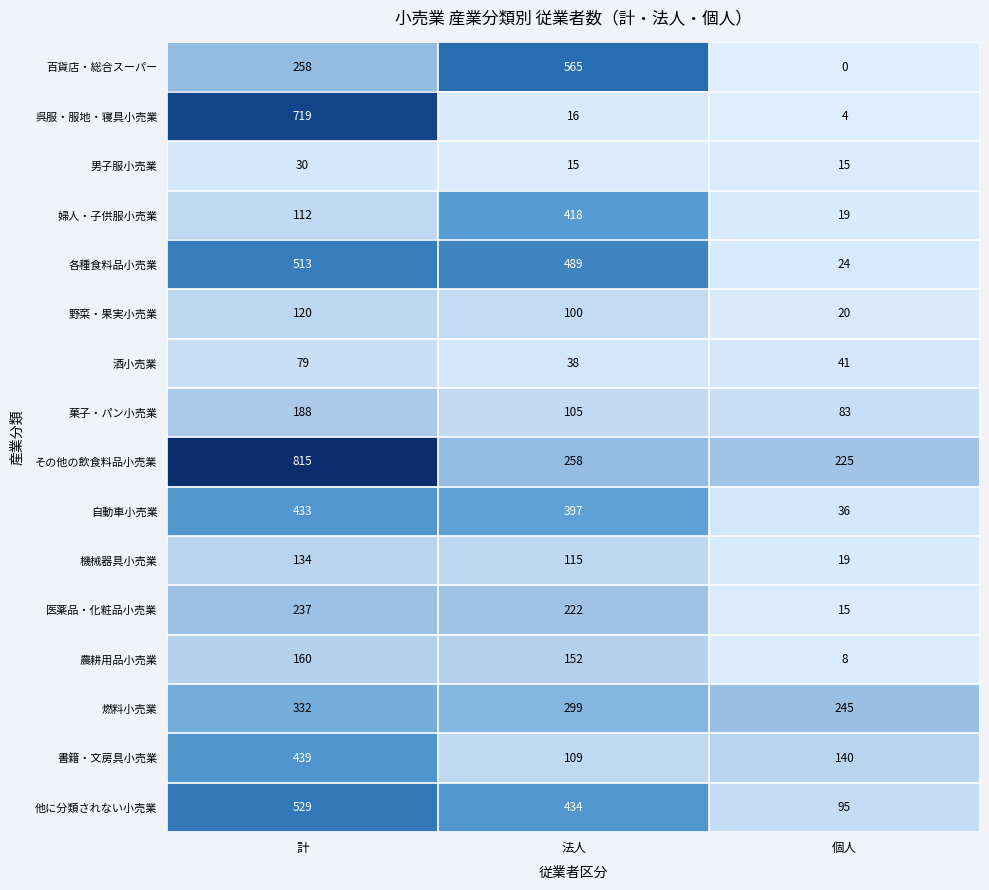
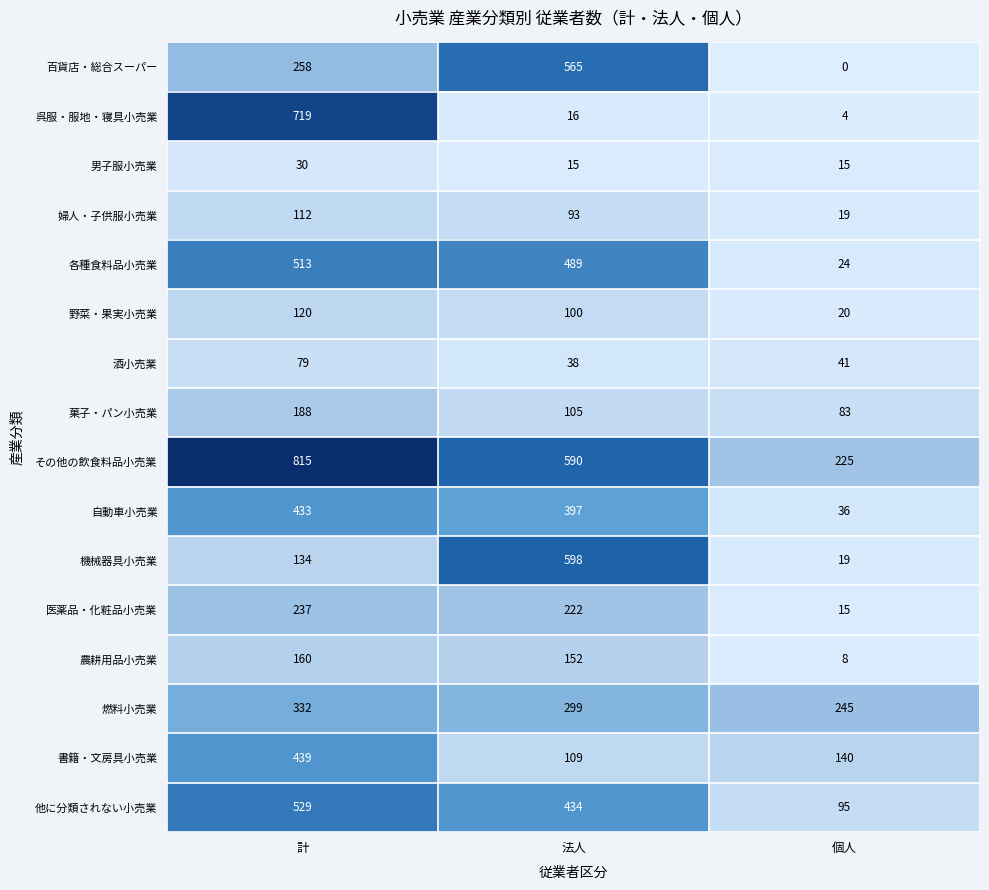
婦人・子供服小売業, 法人: 418 -> 93
その他の飲食料品小売業, 法人: 258 -> 590
機械器具小売業, 法人: 115 -> 598
